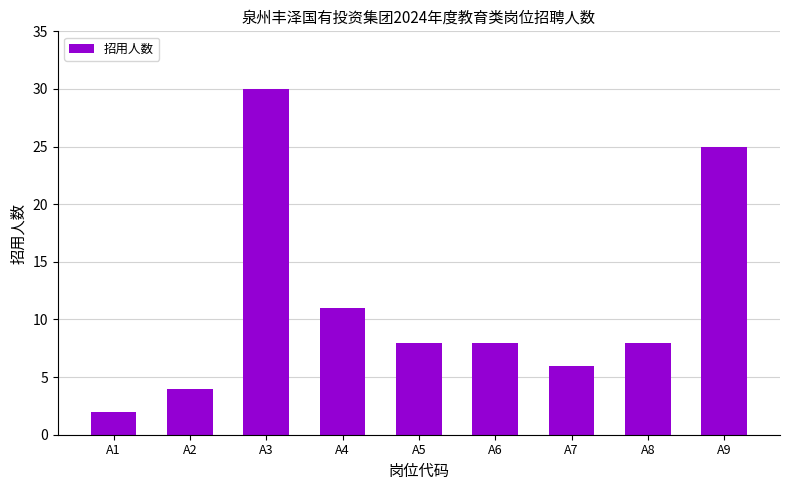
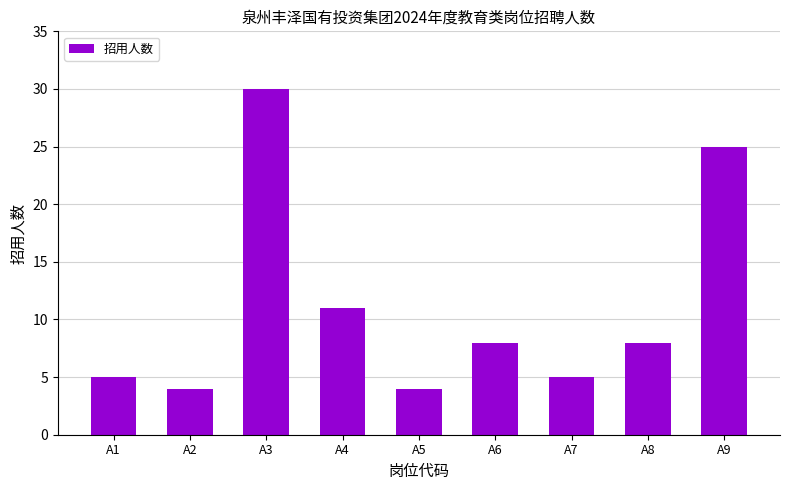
A1: 2 -> 5
A5: 8 -> 4
A7: 6 -> 5
